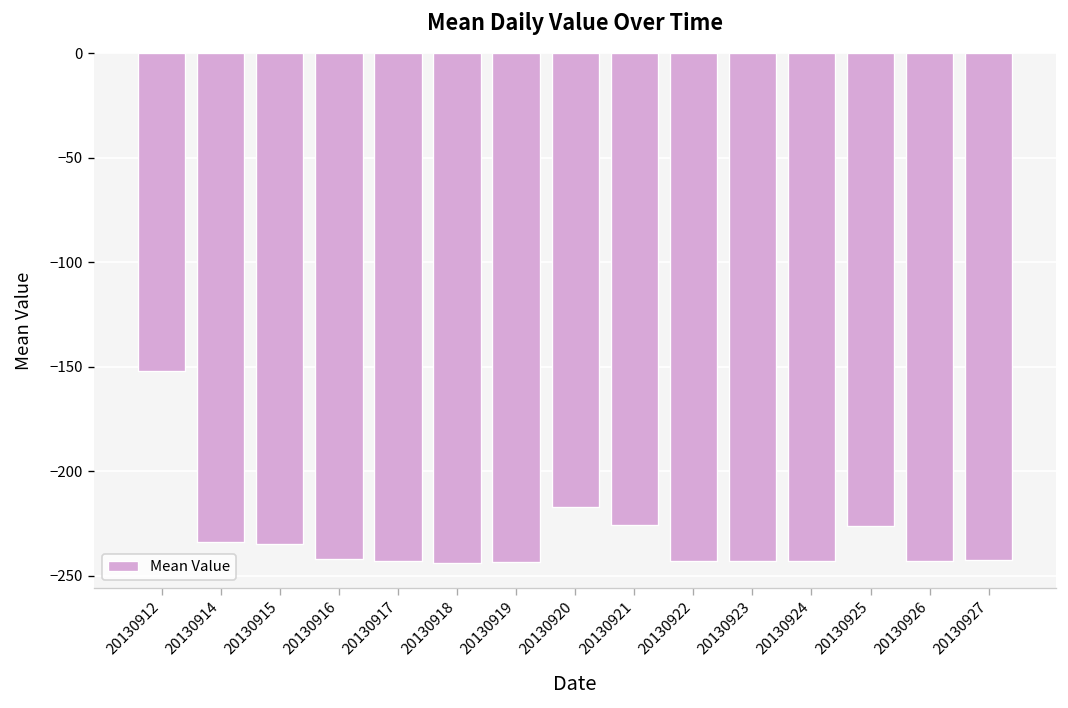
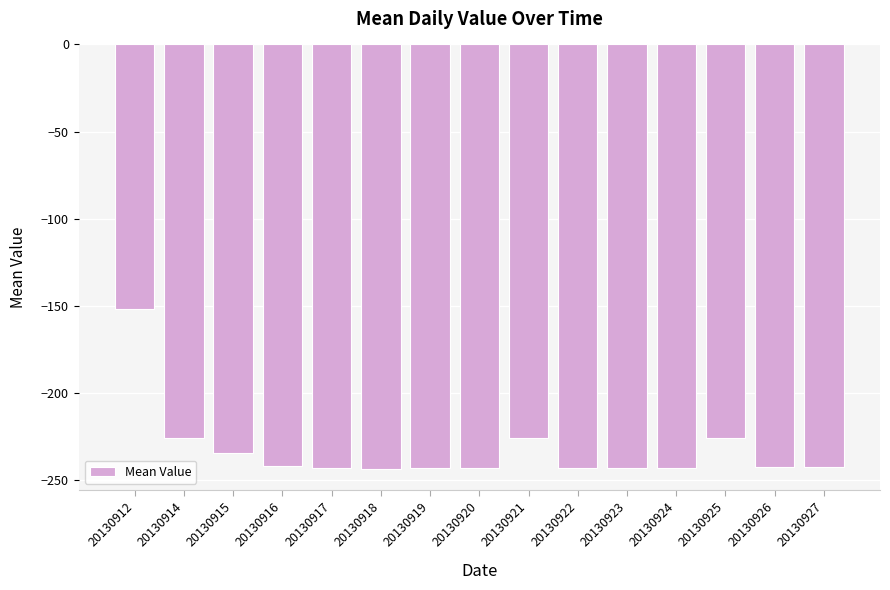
20130914: -234 -> -226
20130920: -217 -> -243
